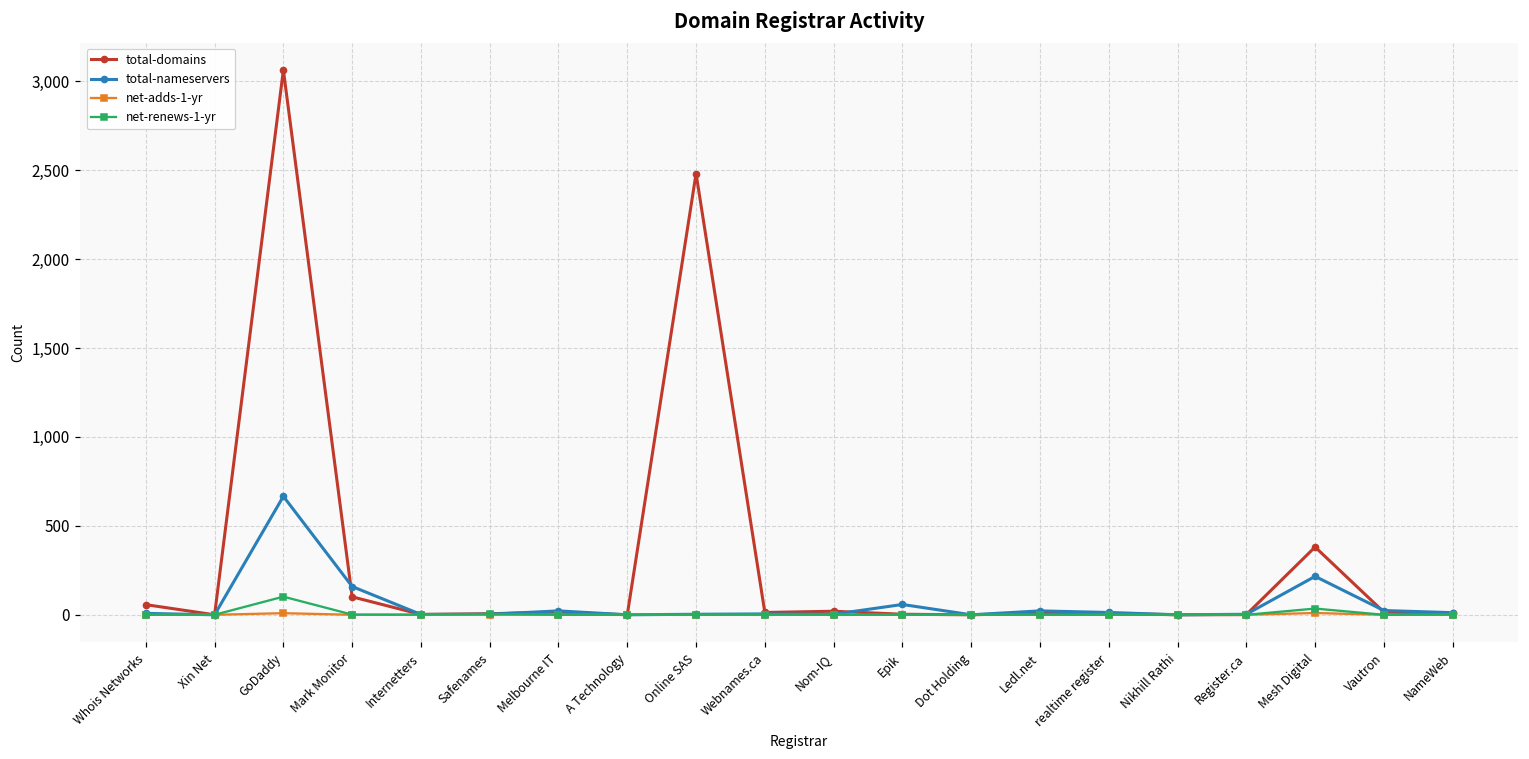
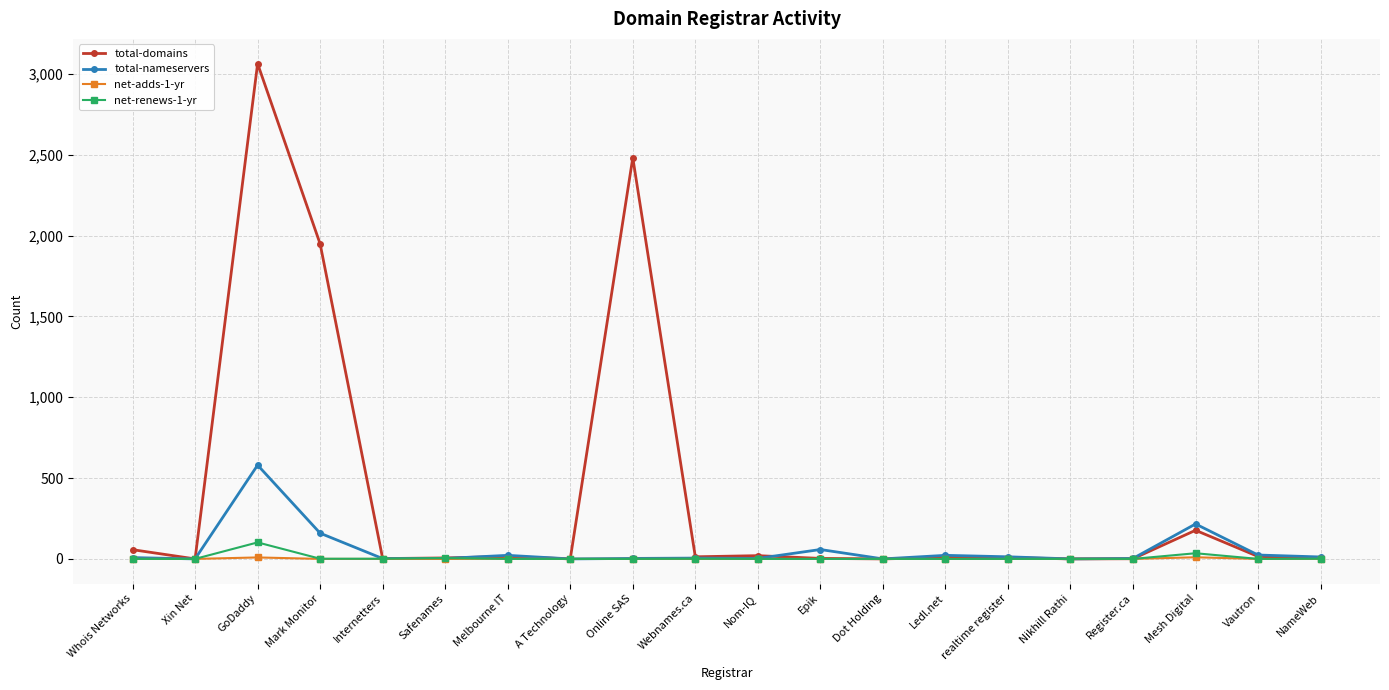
total-nameservers, GoDaddy: 670 -> 580
total-domains, Mark Monitor: 100 -> 1,950
total-domains, Mesh Digital: 380 -> 180
